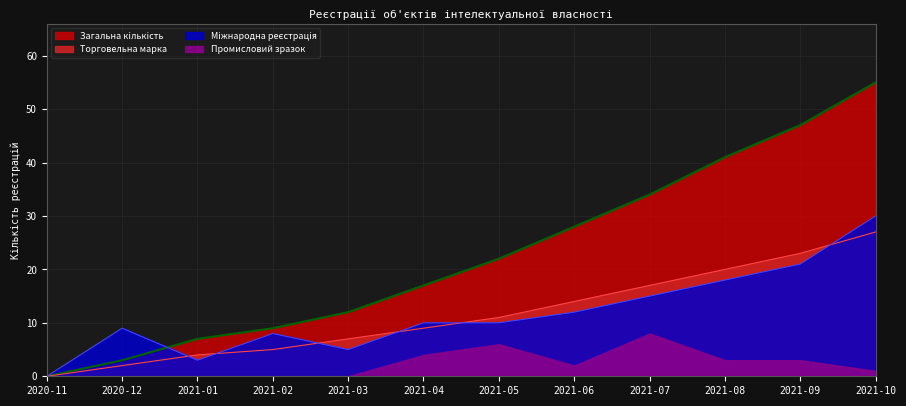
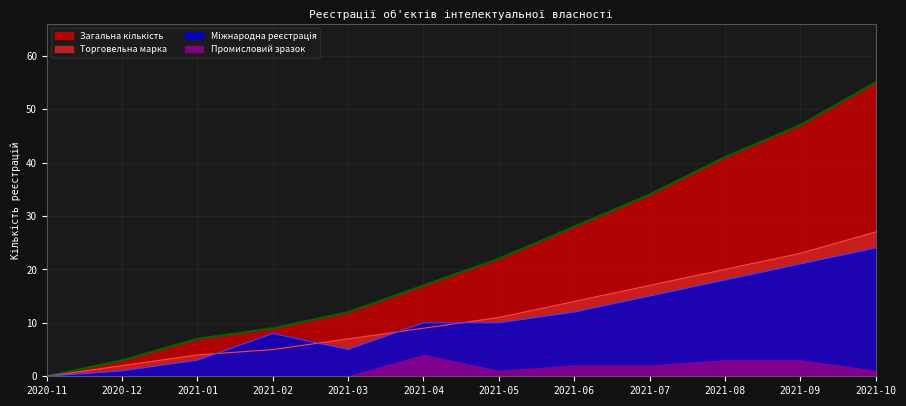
Міжнародна реєстрація, 2020-12: 9 -> 1
Промисловий зразок, 2021-05: 6 -> 1
Промисловий зразок, 2021-07: 8 -> 2
Міжнародна реєстрація, 2021-10: 30 -> 24
